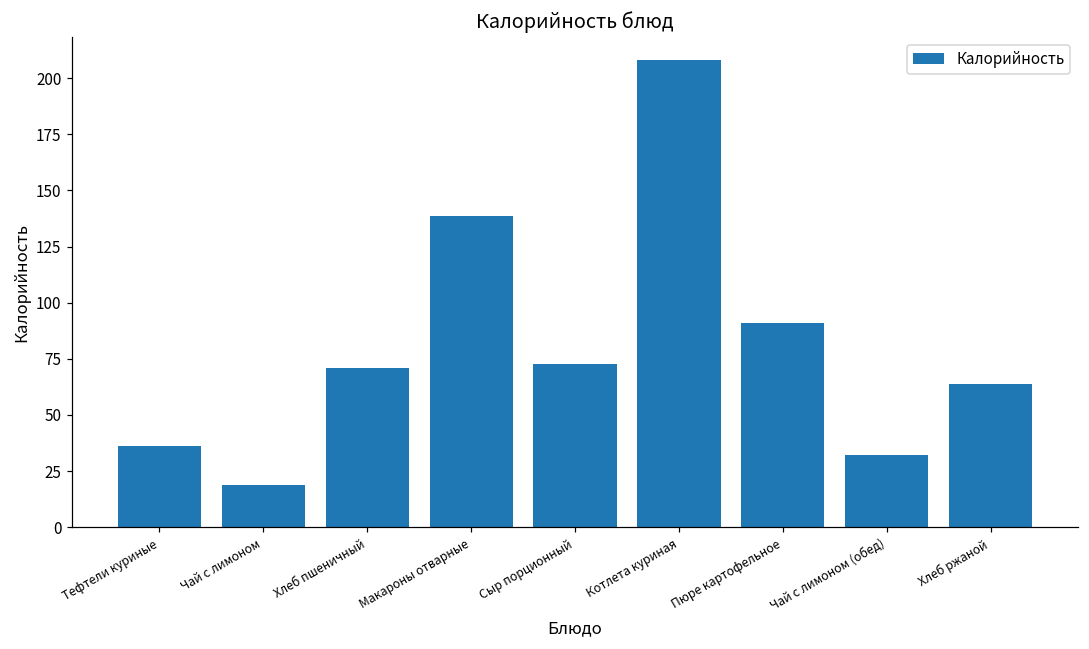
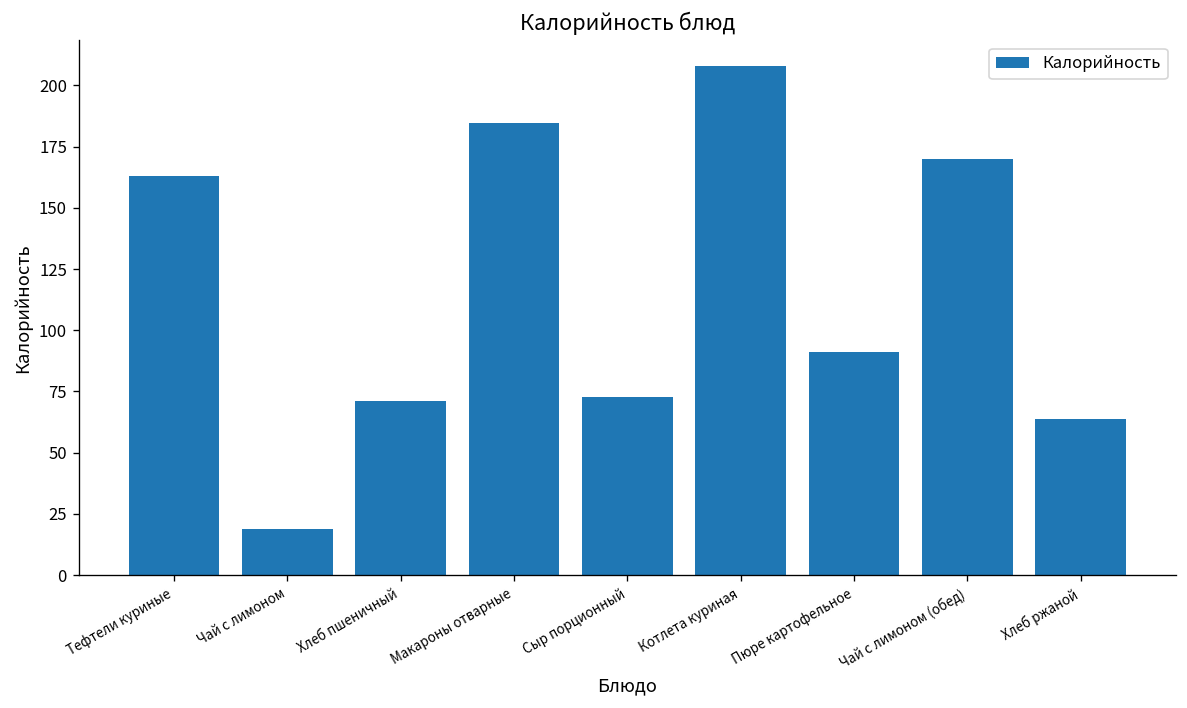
Тефтели куриные: 36 -> 163
Макароны отварные: 139 -> 185
Чай с лимоном (обед): 32 -> 170
